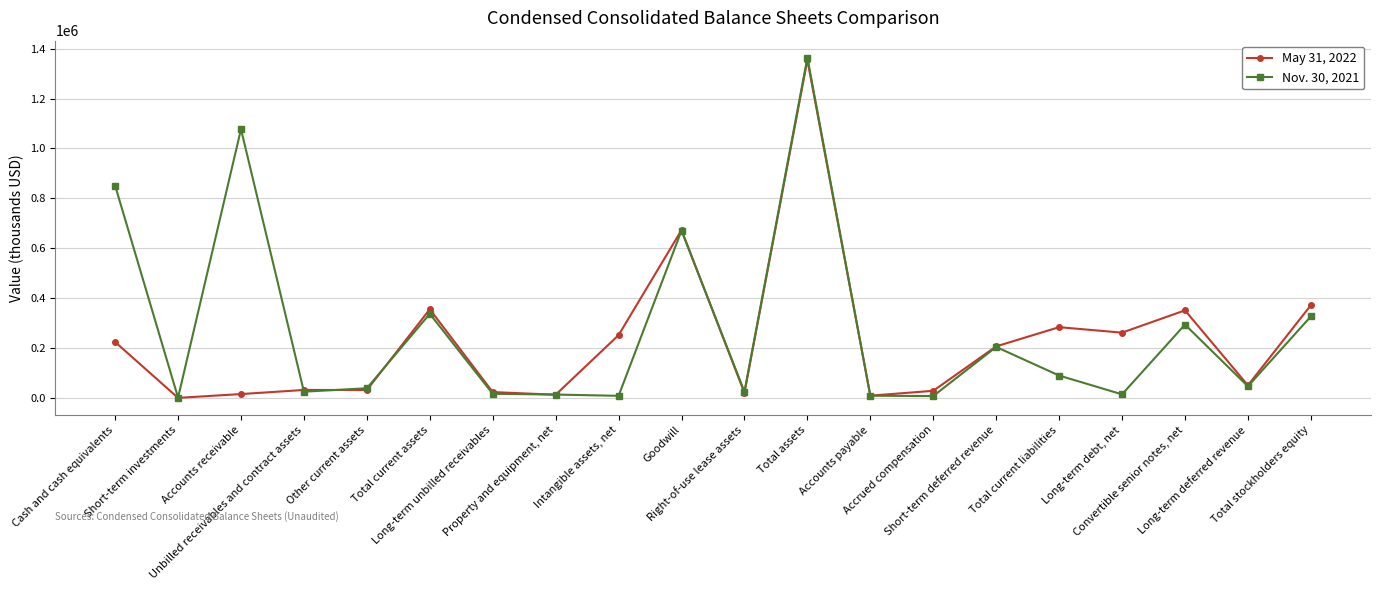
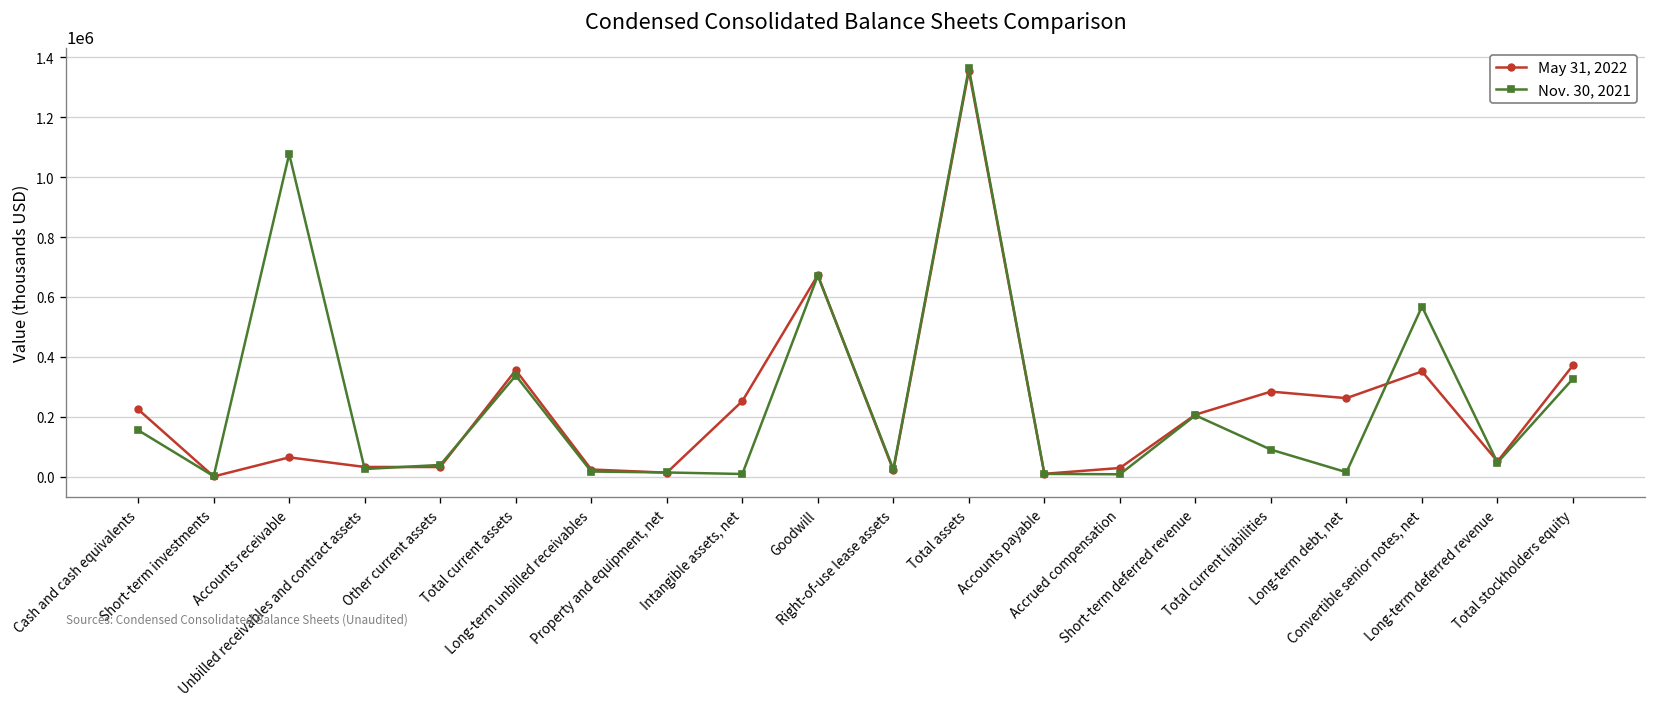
Nov. 30, 2021, Cash and cash equivalents: 850000 -> 160000
May 31, 2022, Accounts receivable: 20000 -> 60000
Nov. 30, 2021, Convertible senior notes, net: 290000 -> 570000
